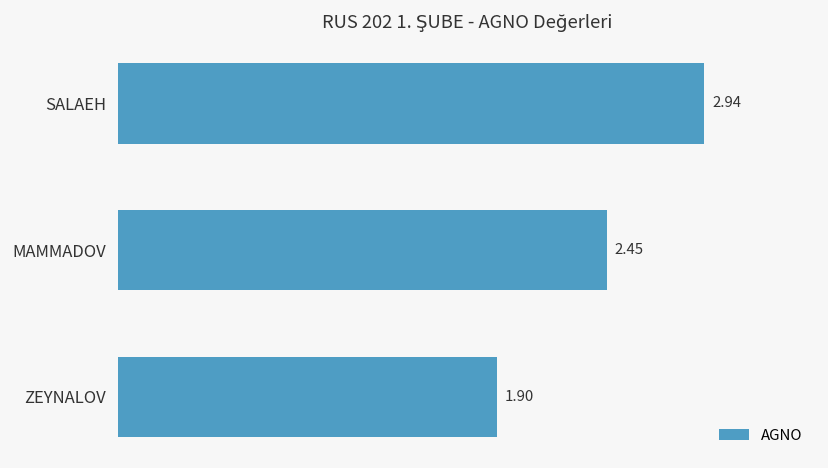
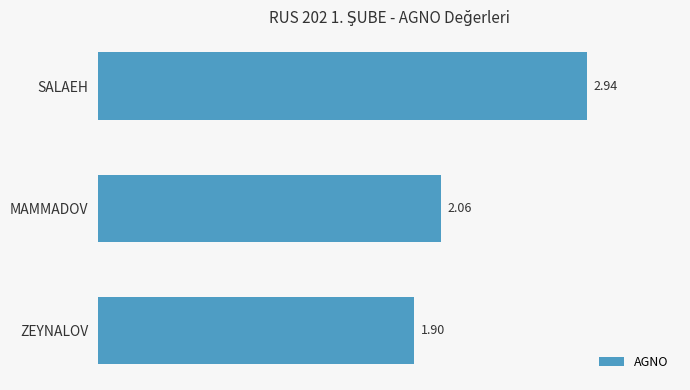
MAMMADOV: 2.45 -> 2.06
